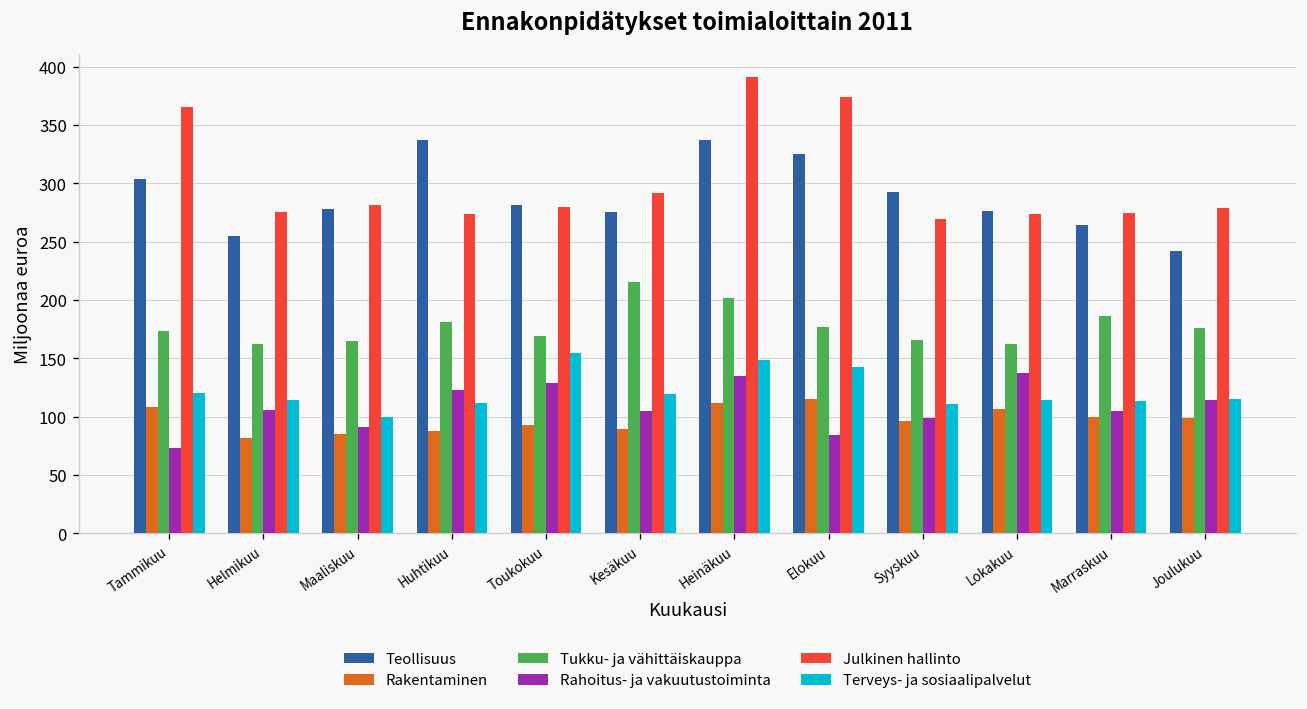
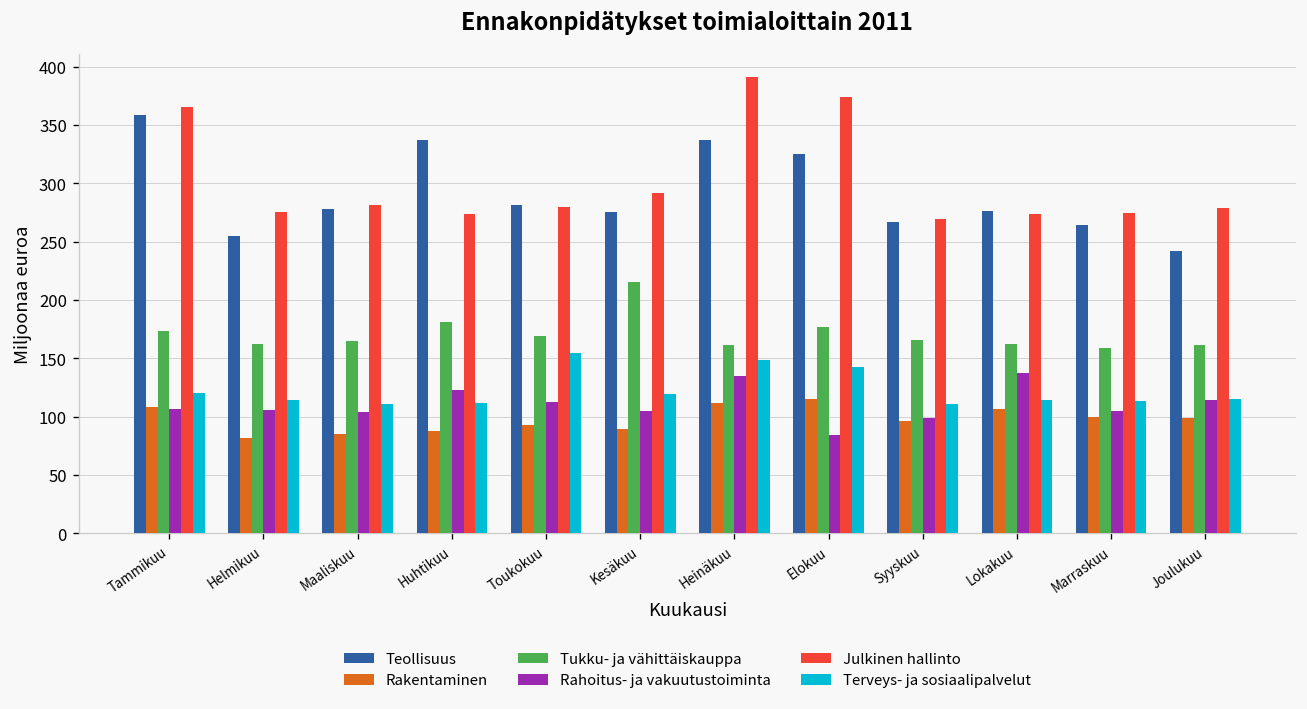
Teollisuus, Tammikuu: 300 -> 360
Rahoitus- ja vakuutustoiminta, Tammikuu: 70 -> 110
Rahoitus- ja vakuutustoiminta, Maaliskuu: 90 -> 100
Terveys- ja sosiaalipalvelut, Maaliskuu: 100 -> 110
Rahoitus- ja vakuutustoiminta, Toukokuu: 130 -> 110
Tukku- ja vähittäiskauppa, Heinäkuu: 200 -> 160
Teollisuus, Syyskuu: 290 -> 270
Tukku- ja vähittäiskauppa, Marraskuu: 190 -> 160
Tukku- ja vähittäiskauppa, Joulukuu: 180 -> 160
